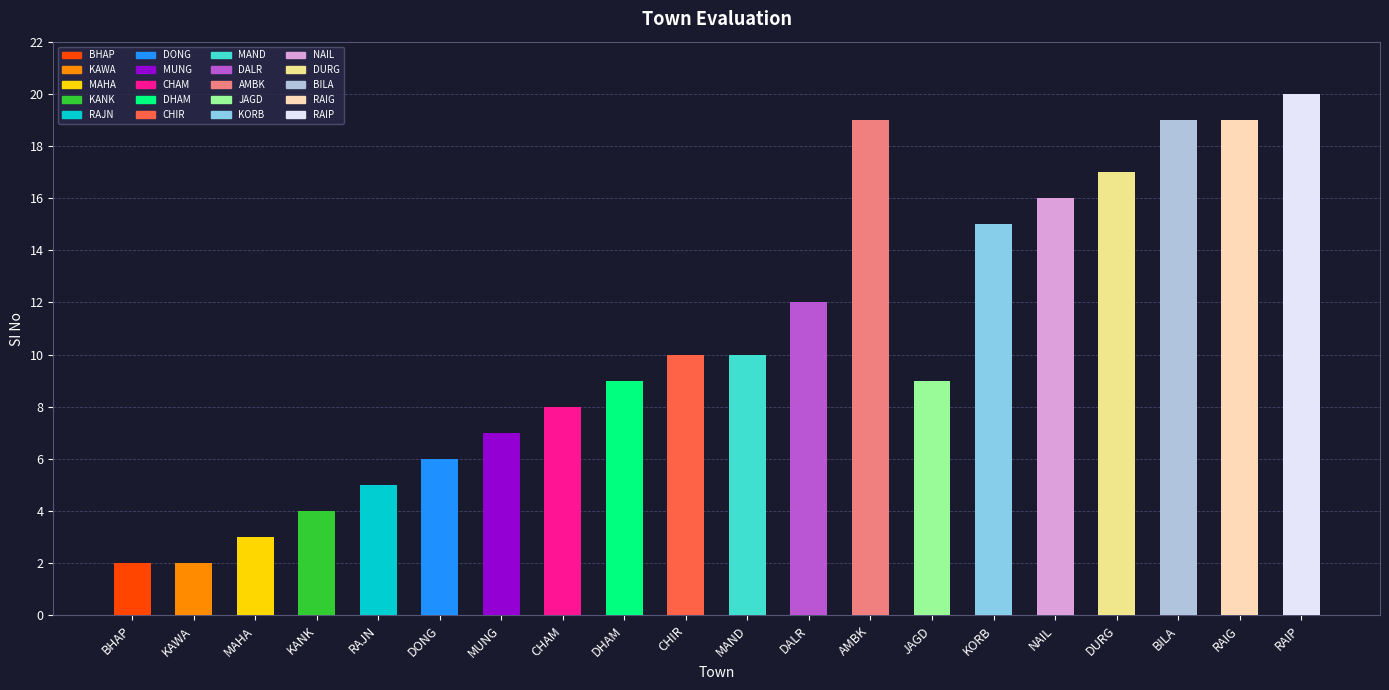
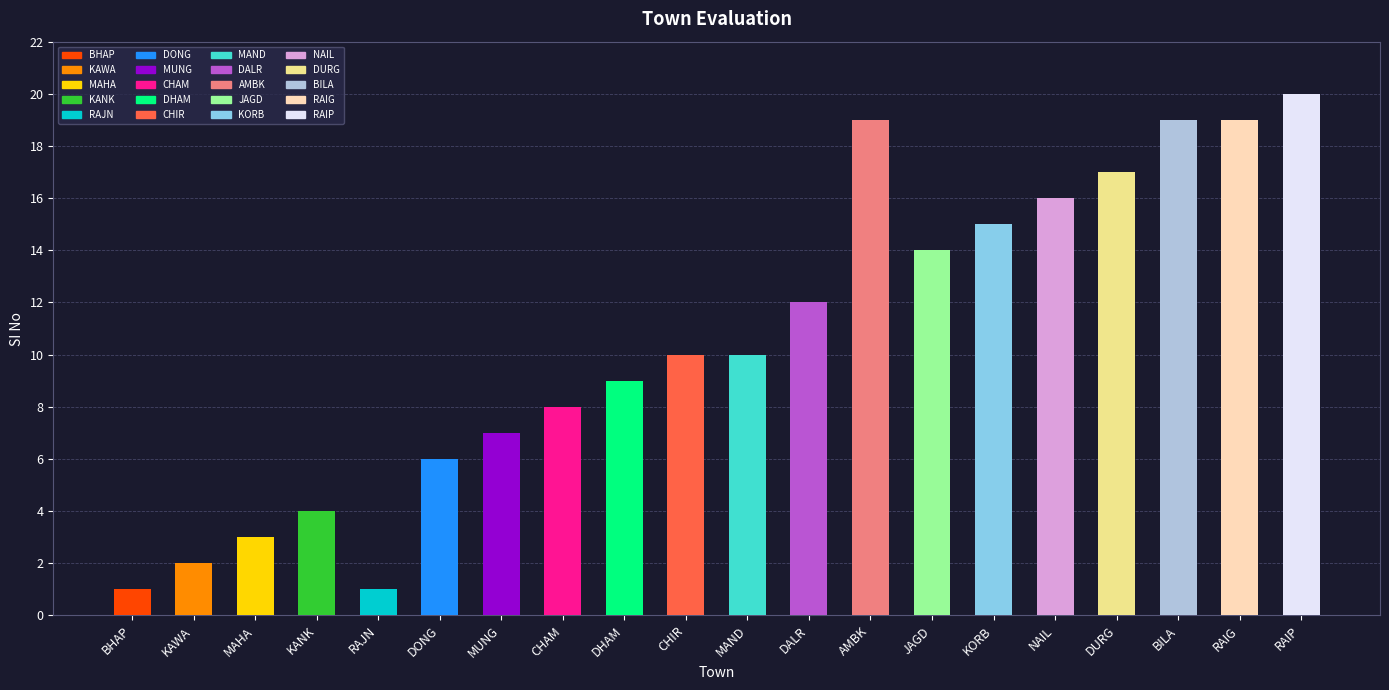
BHAP: 2 -> 1
RAJN: 5 -> 1
JAGD: 9 -> 14
